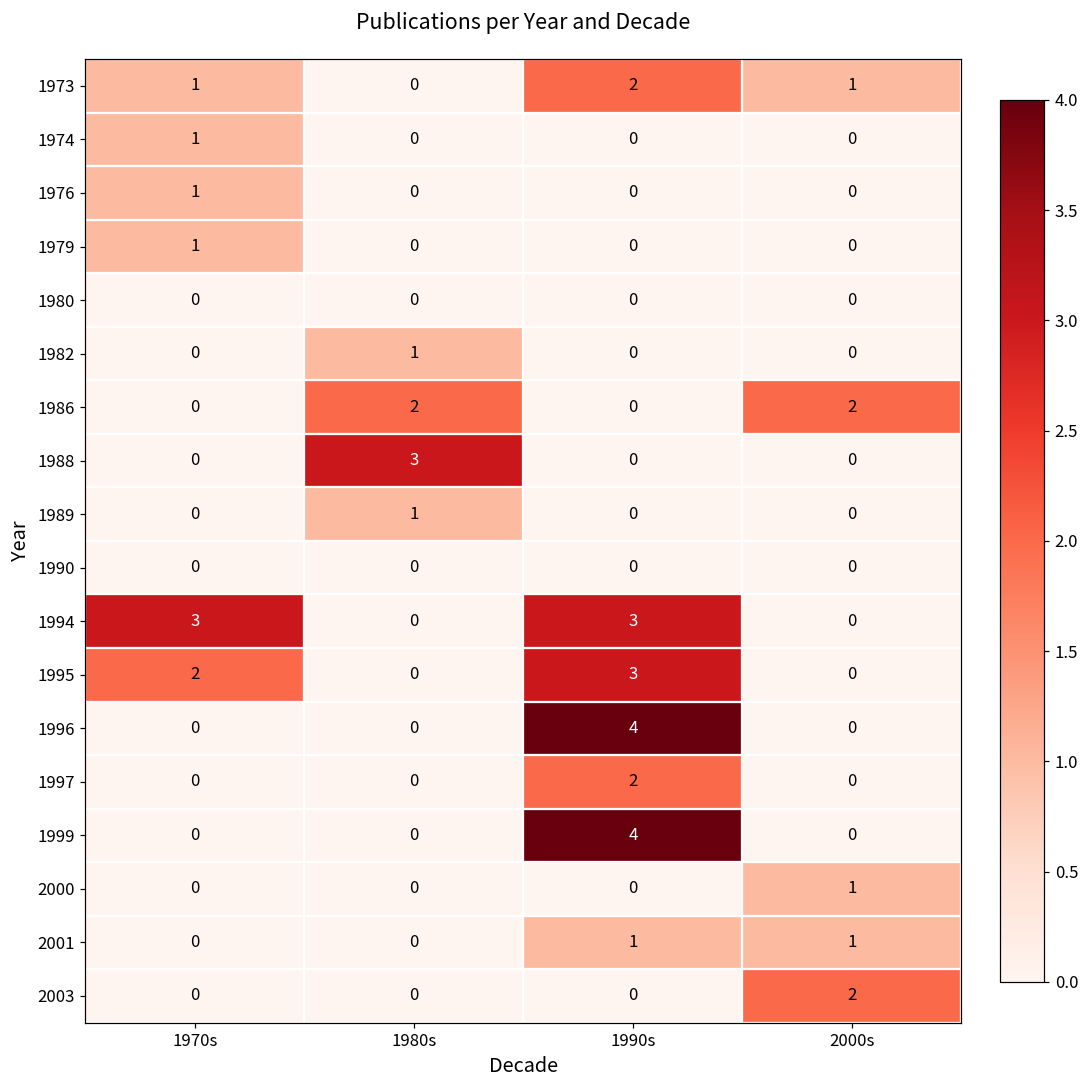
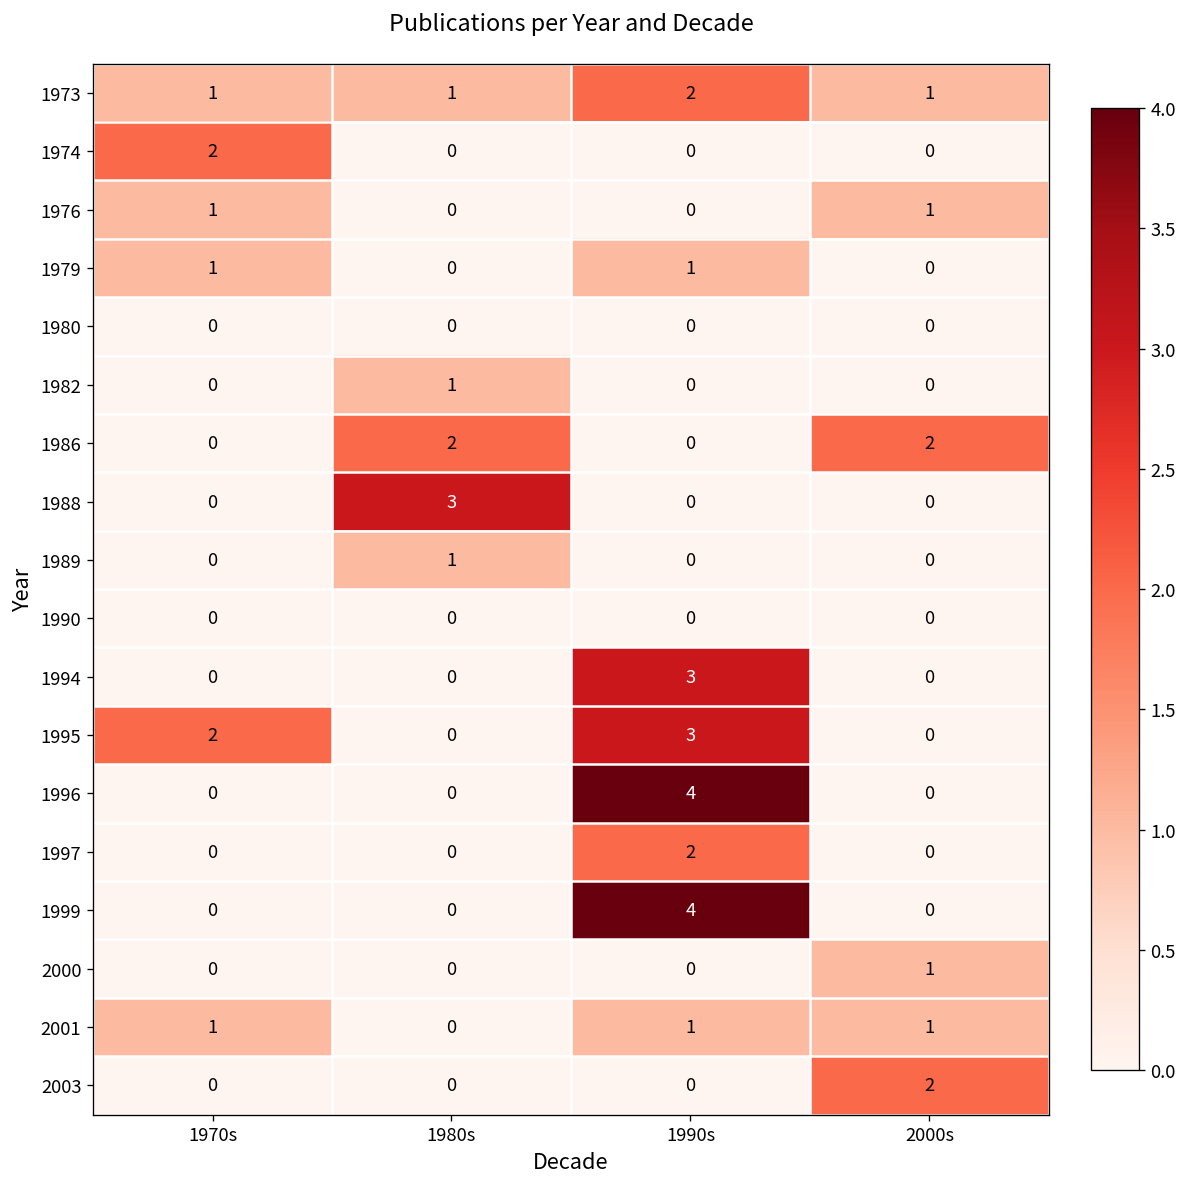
1973, 1980s: 0 -> 1
1974, 1970s: 1 -> 2
1976, 2000s: 0 -> 1
1979, 1990s: 0 -> 1
1994, 1970s: 3 -> 0
2001, 1970s: 0 -> 1
